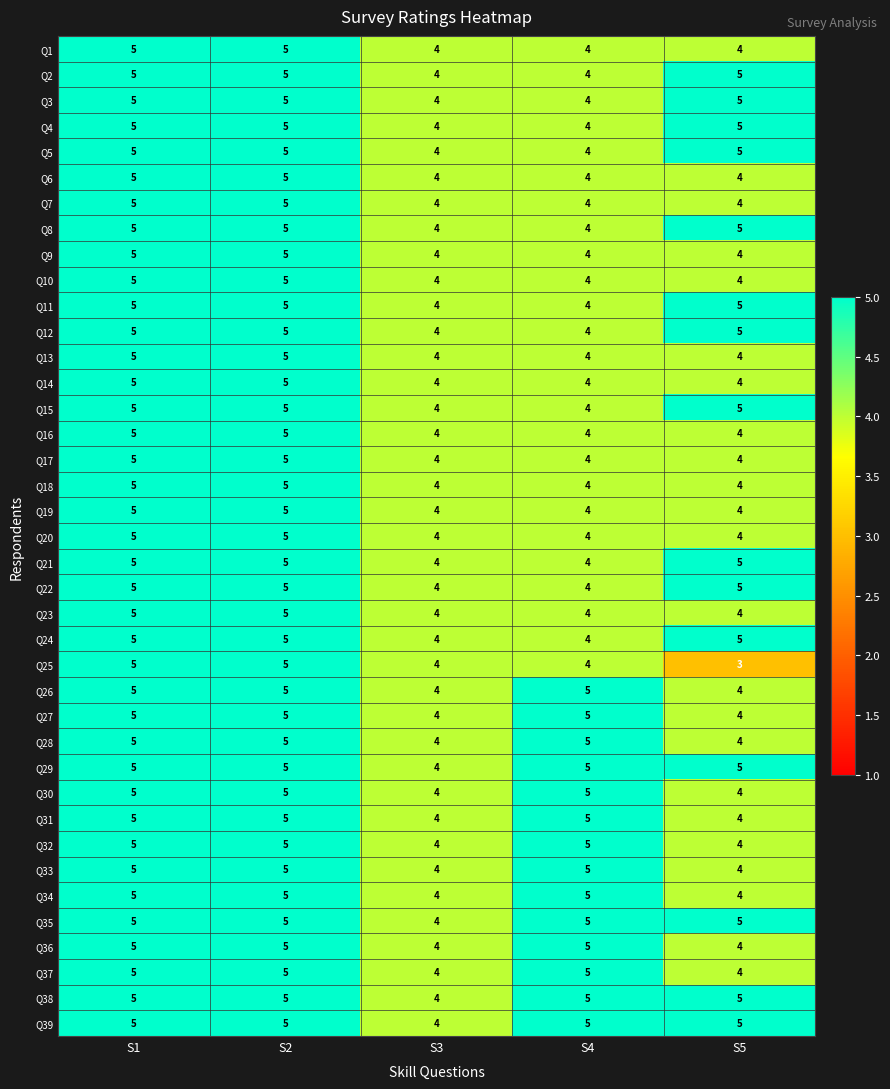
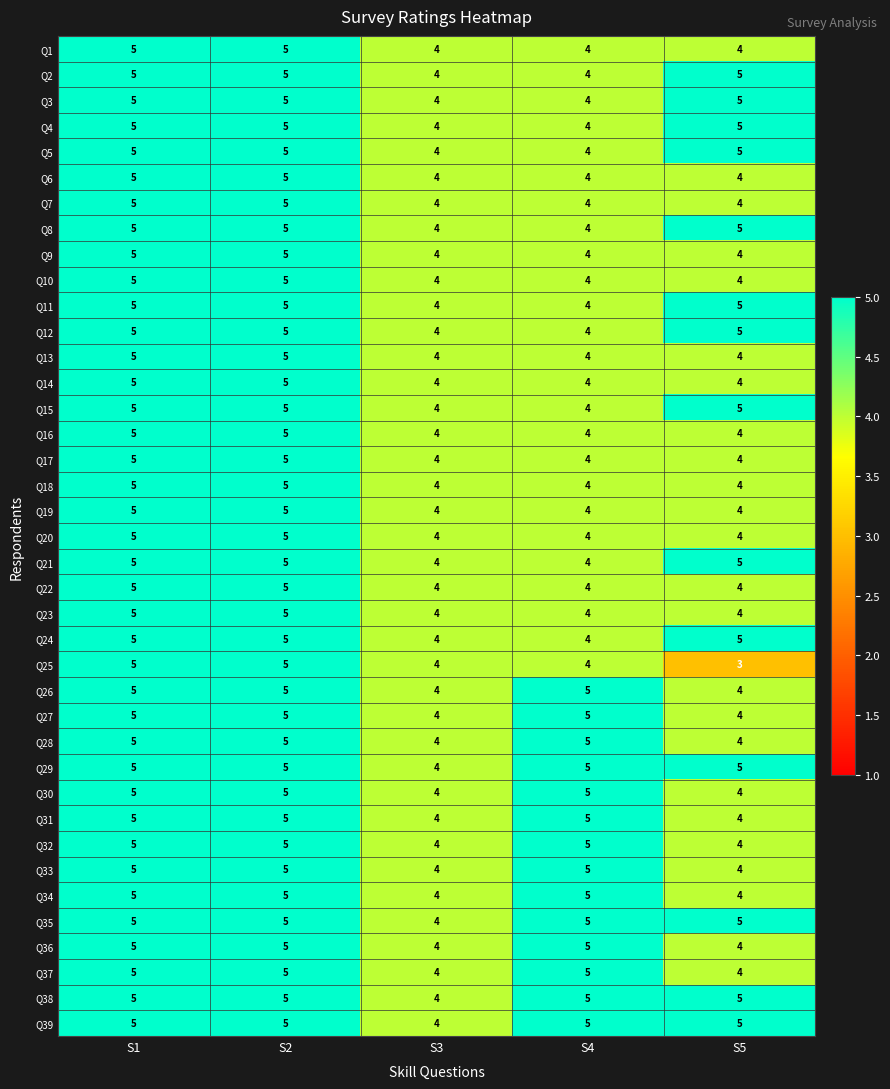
Q22, S5: 5 -> 4
